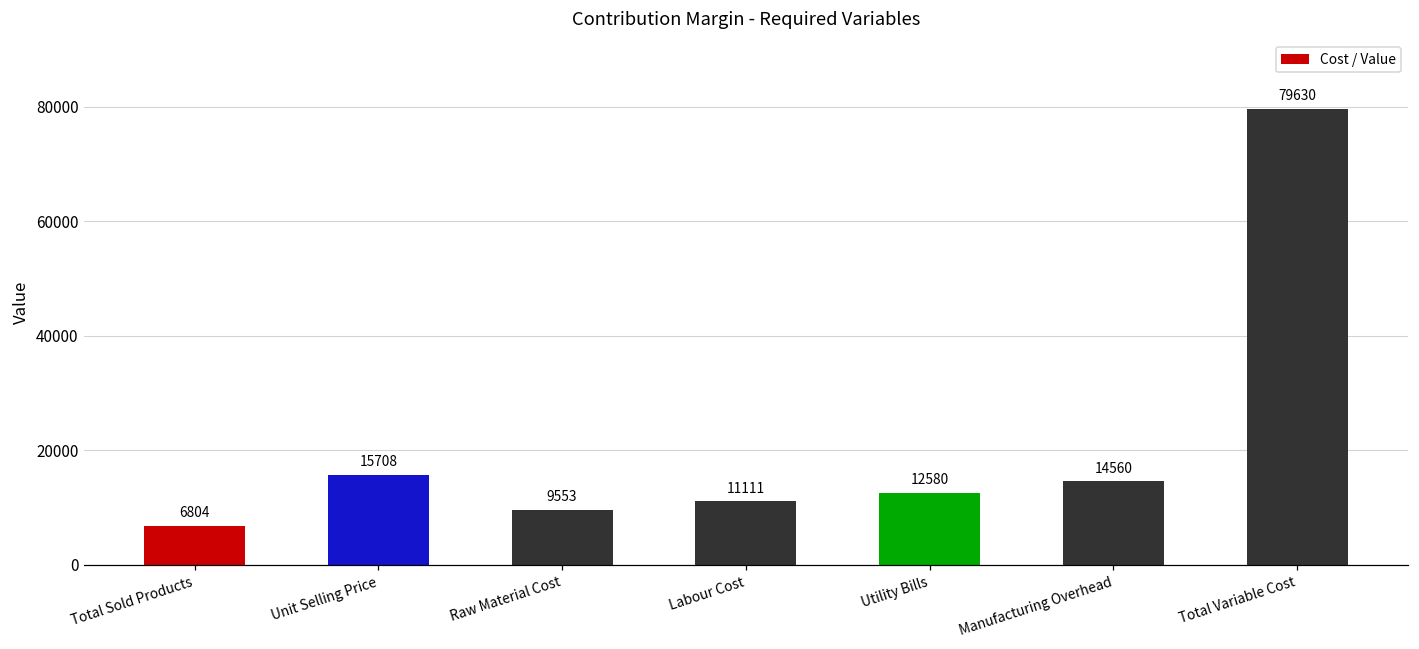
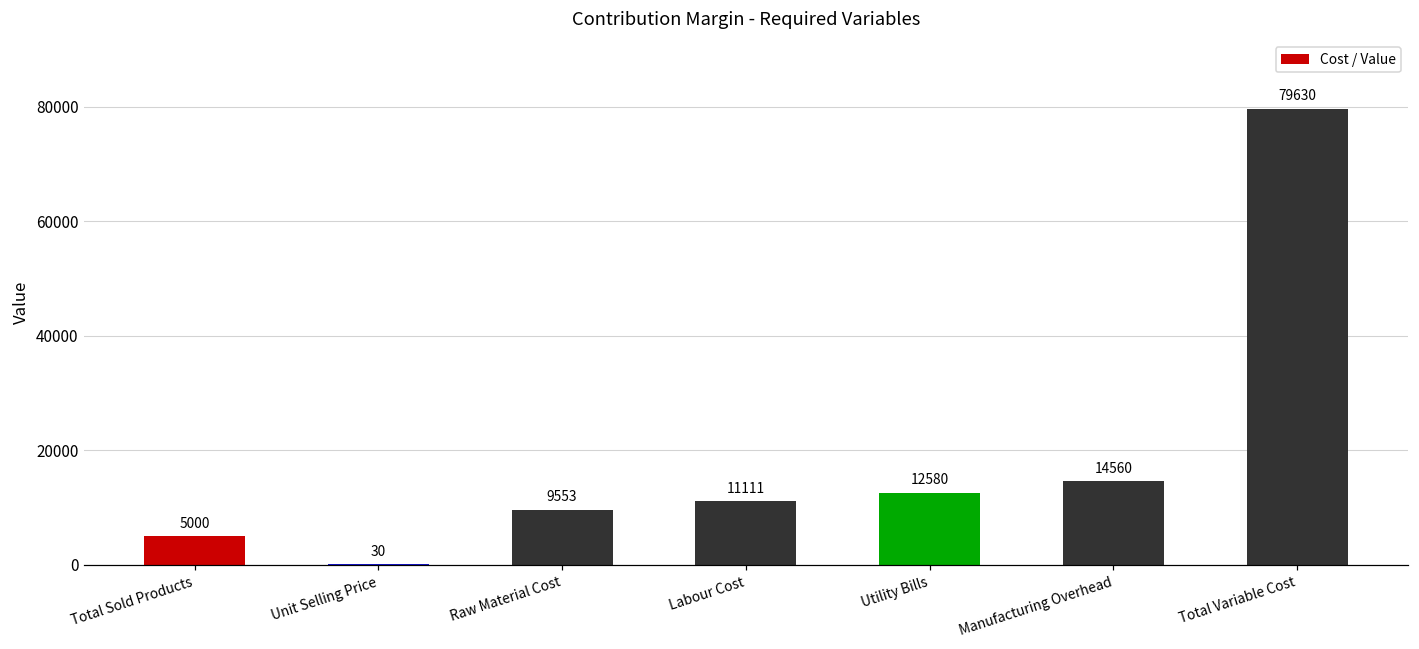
Total Sold Products: 6804 -> 5000
Unit Selling Price: 15708 -> 30
